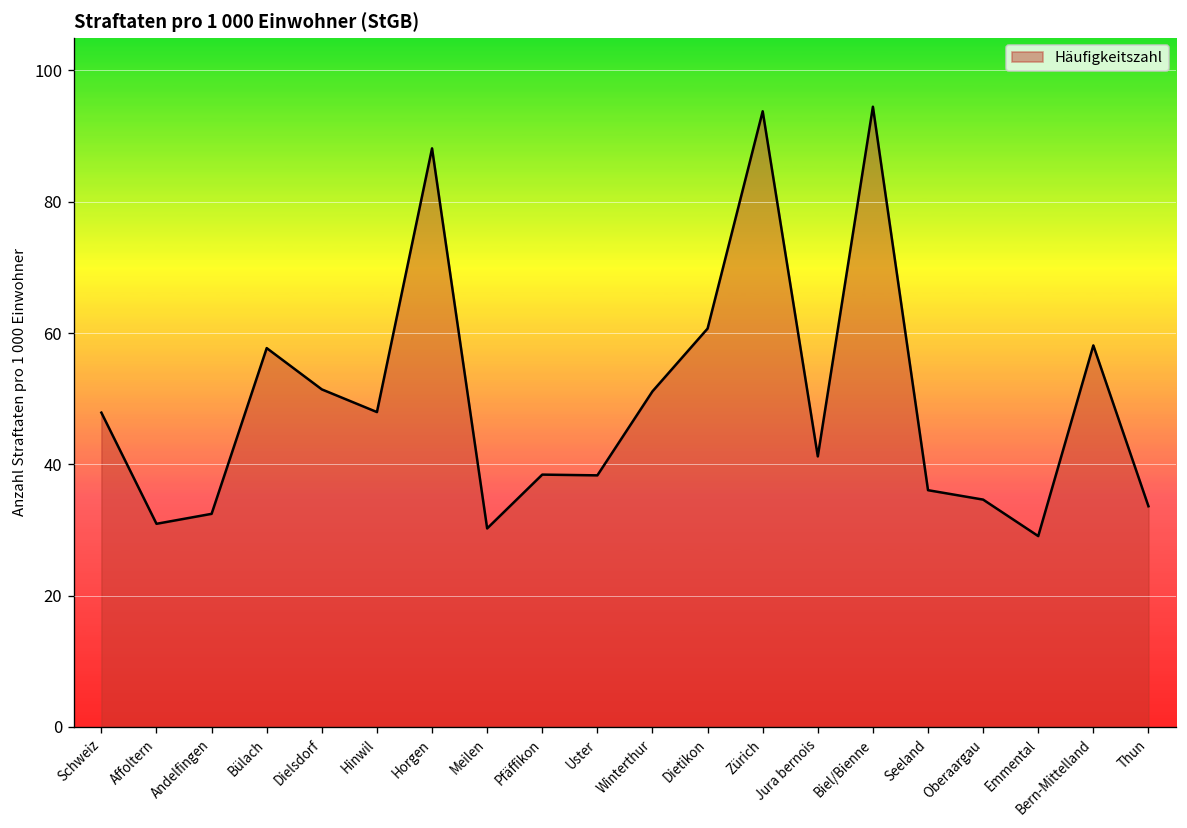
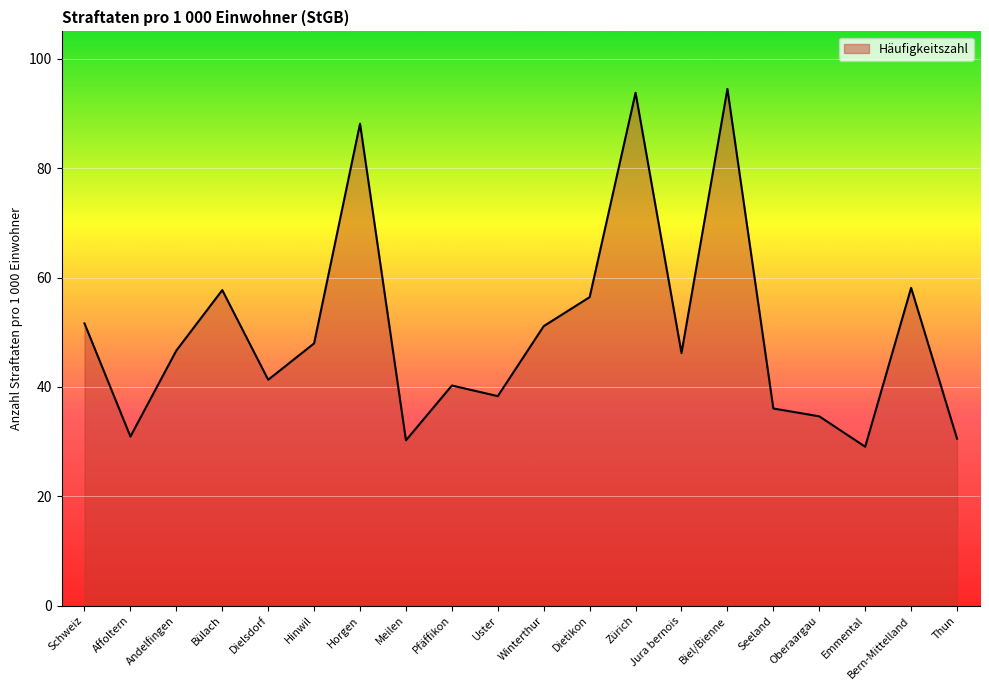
Schweiz: 48 -> 52
Andelfingen: 32 -> 47
Dielsdorf: 51 -> 41
Pfäffikon: 38 -> 40
Dietikon: 61 -> 56
Jura bernois: 41 -> 46
Thun: 34 -> 31
